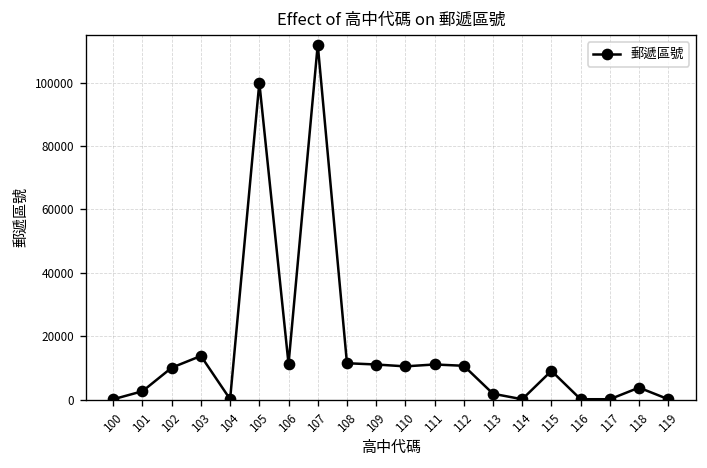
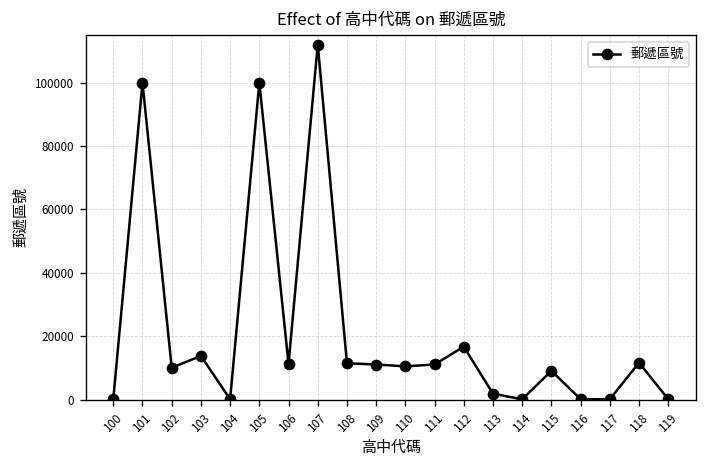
101: 3000 -> 100000
112: 11000 -> 17000
118: 4000 -> 12000
